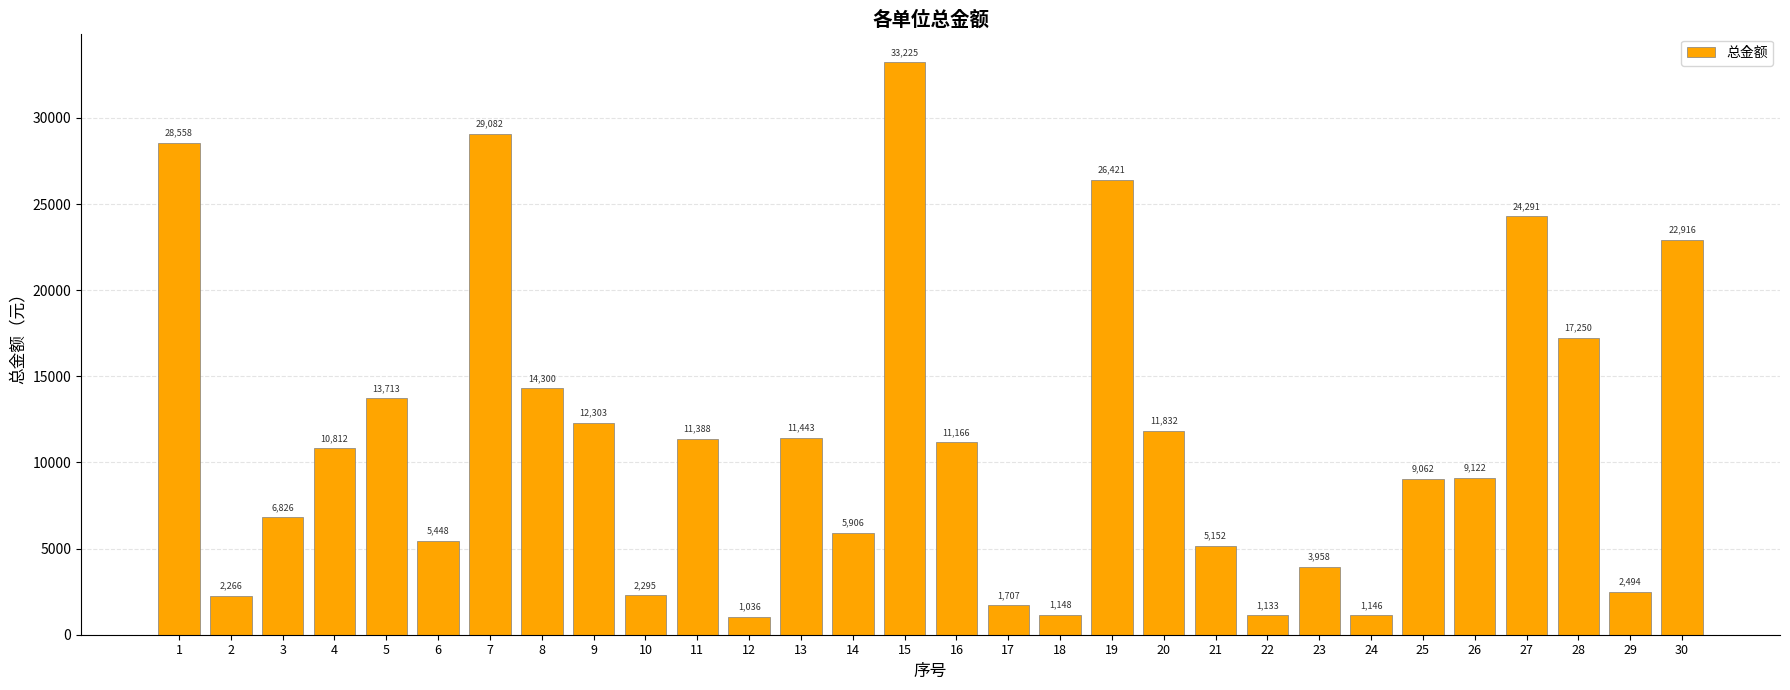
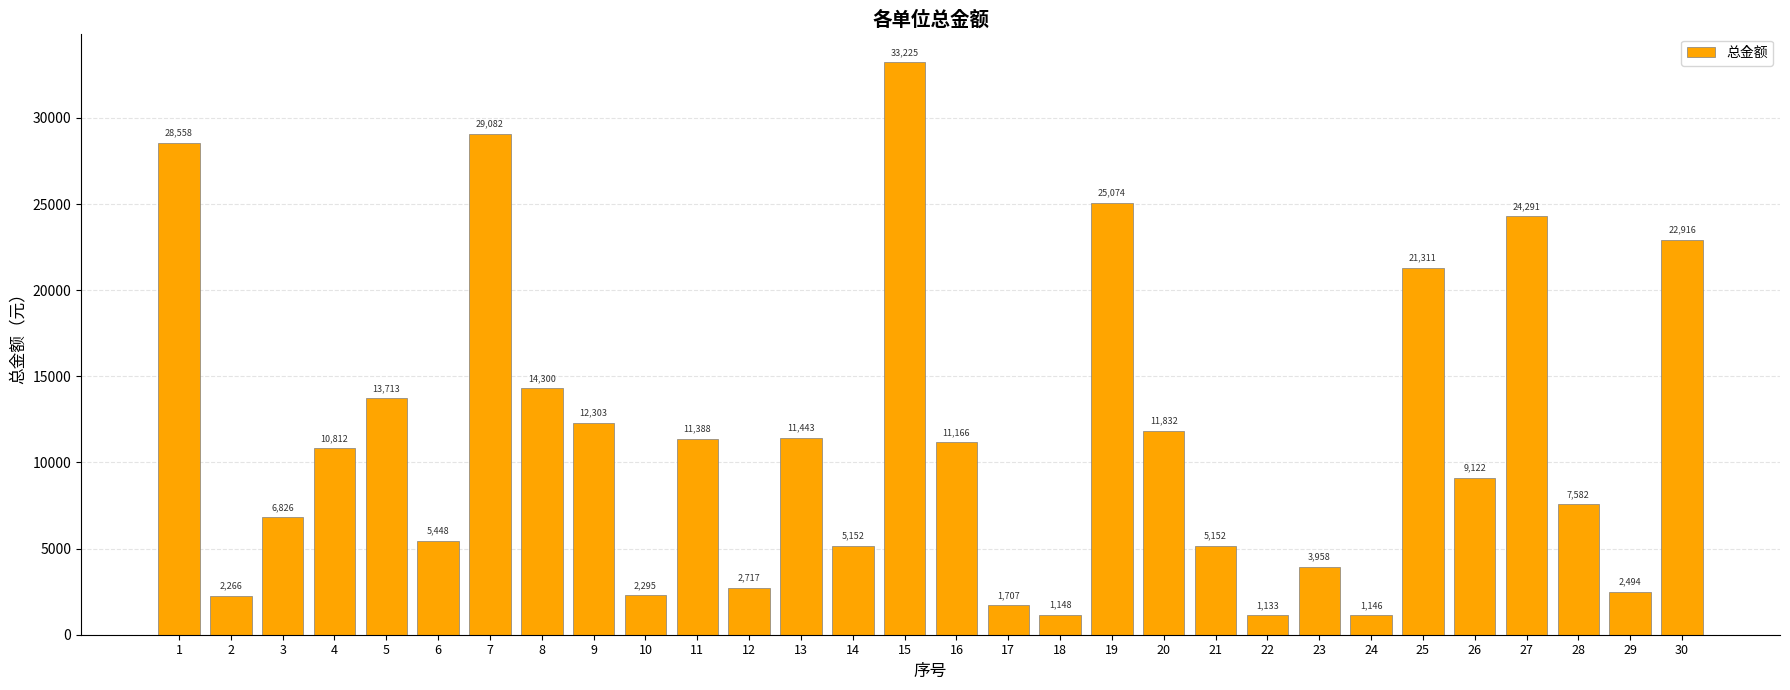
12: 1,036 -> 2,717
14: 5,906 -> 5,152
19: 26,421 -> 25,074
25: 9,062 -> 21,311
28: 17,250 -> 7,582
